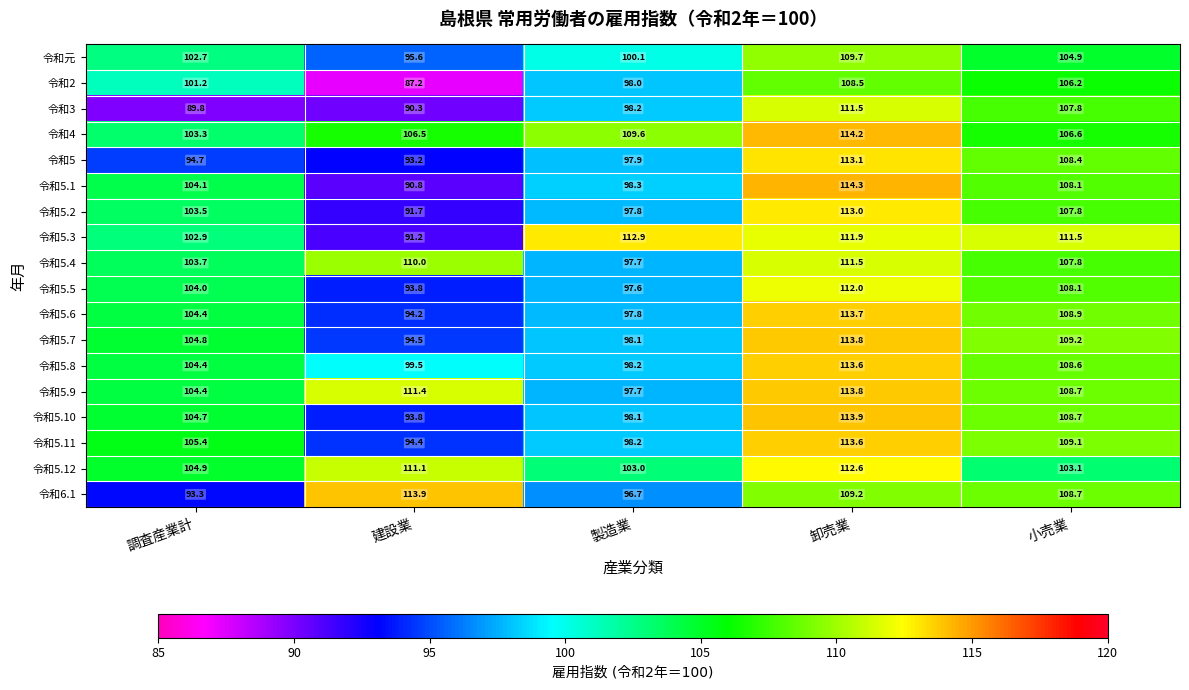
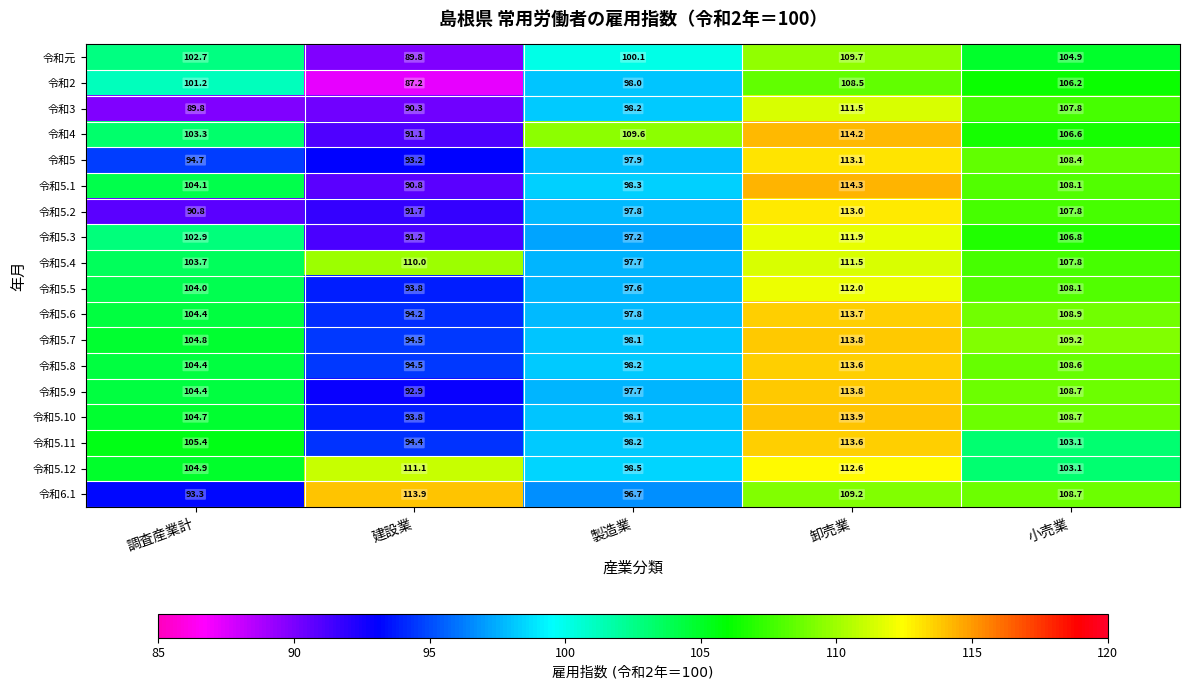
令和元, 建設業: 95.6 -> 89.8
令和4, 建設業: 106.5 -> 91.1
令和5.2, 調査産業計: 103.5 -> 90.8
令和5.3, 製造業: 112.9 -> 97.2
令和5.3, 小売業: 111.5 -> 106.8
令和5.8, 建設業: 99.5 -> 94.5
令和5.9, 建設業: 111.4 -> 92.9
令和5.11, 小売業: 109.1 -> 103.1
令和5.12, 製造業: 103.0 -> 98.5
